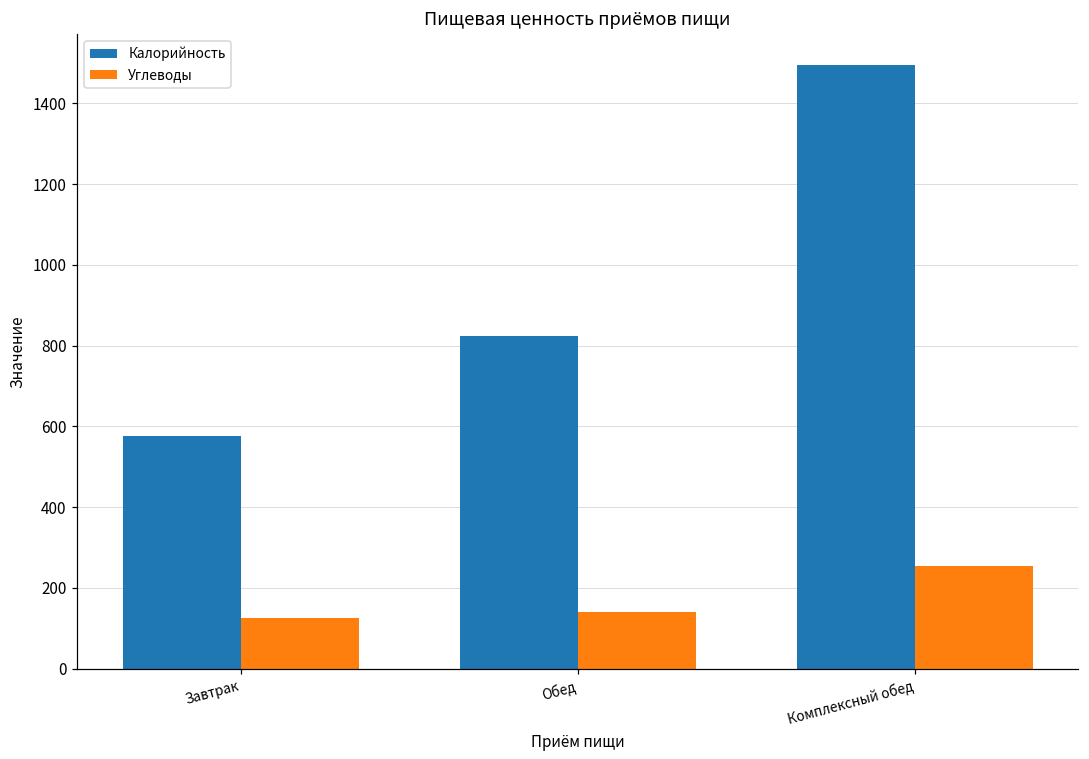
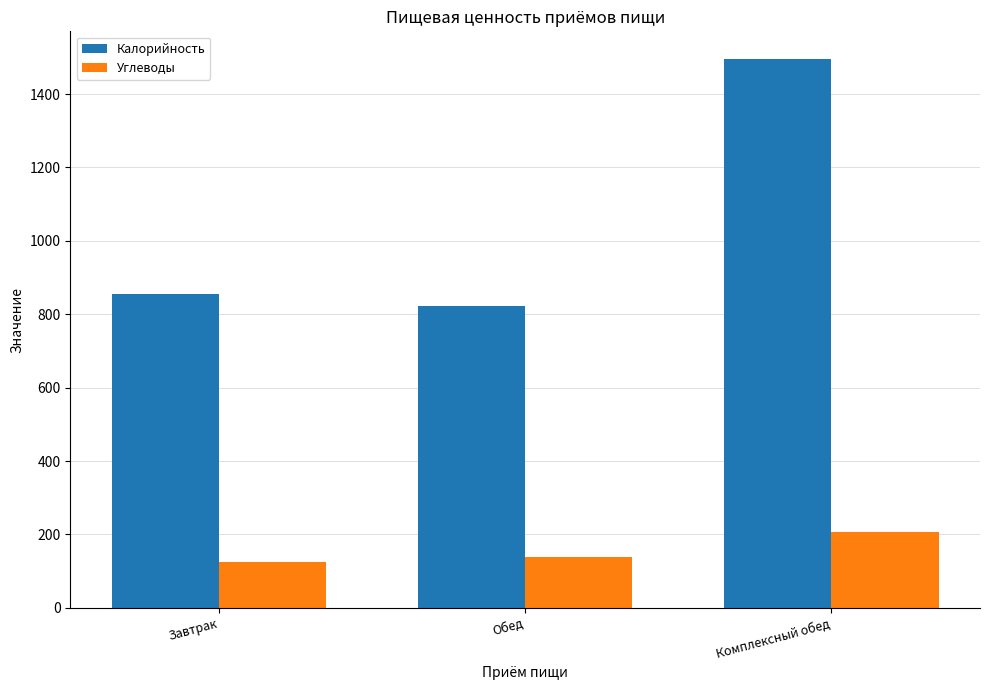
Калорийность, Завтрак: 580 -> 850
Углеводы, Комплексный обед: 250 -> 210
